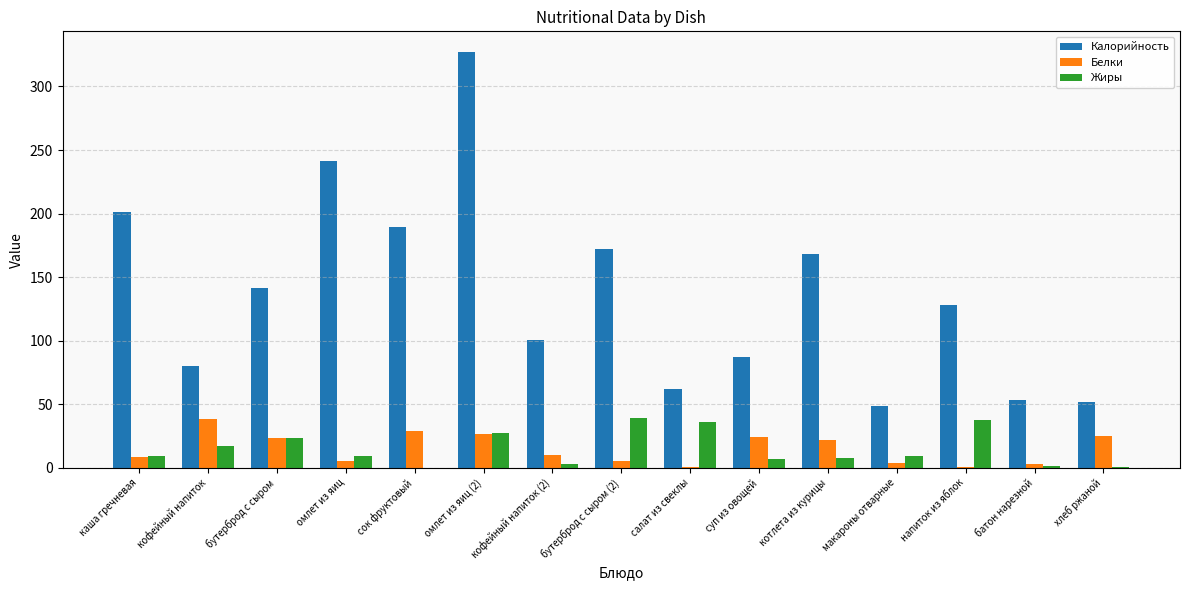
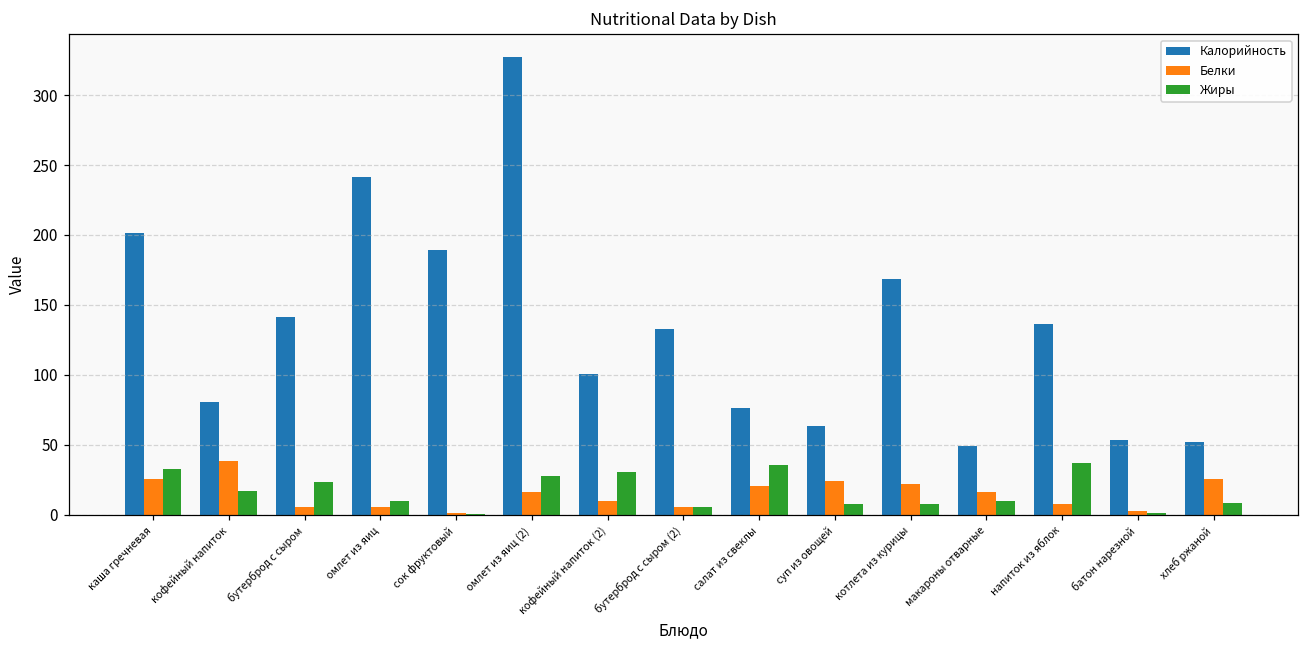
Белки, каша гречневая: 8 -> 26
Жиры, каша гречневая: 9 -> 32
Белки, бутерброд с сыром: 24 -> 5
Белки, сок фруктовый: 29 -> 1
Белки, омлет из яиц (2): 27 -> 17
Жиры, кофейный напиток (2): 3 -> 31
Калорийность, бутерброд с сыром (2): 172 -> 133
Жиры, бутерброд с сыром (2): 39 -> 5
Калорийность, салат из свеклы: 62 -> 77
Белки, салат из свеклы: 1 -> 20
Калорийность, суп из овощей: 87 -> 64
Белки, макароны отварные: 4 -> 16
Калорийность, напиток из яблок: 128 -> 136
Белки, напиток из яблок: 1 -> 8
Жиры, хлеб ржаной: 0 -> 8
